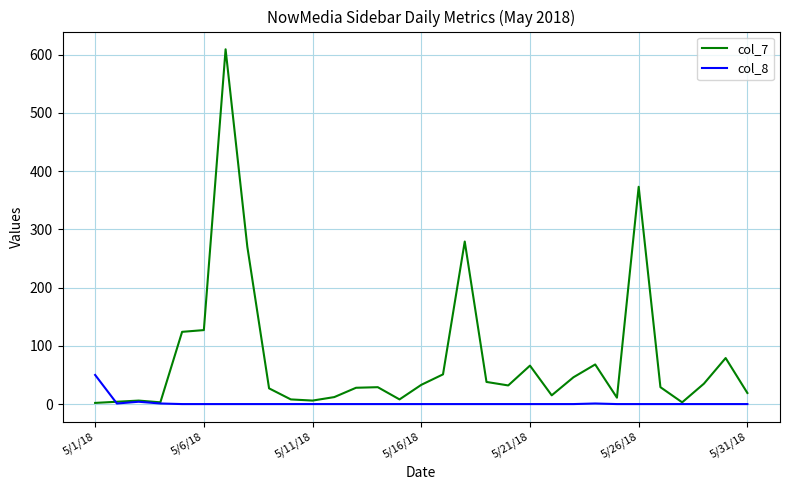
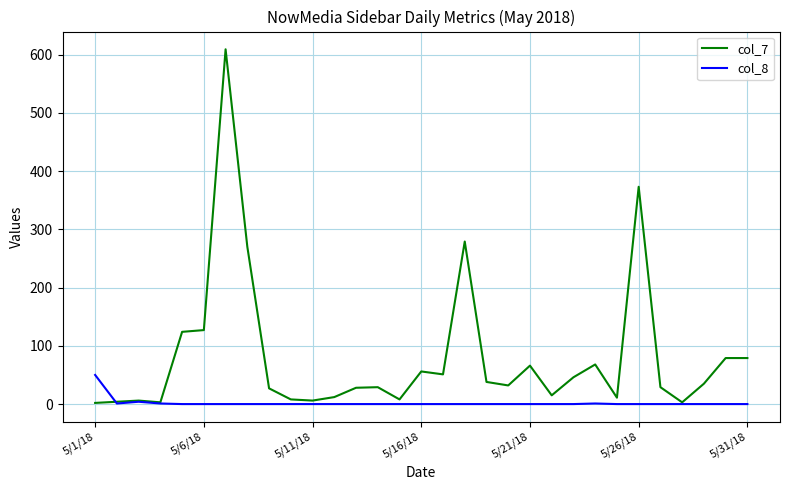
col_7, 5/16/18: 30 -> 60
col_7, 5/31/18: 20 -> 80
